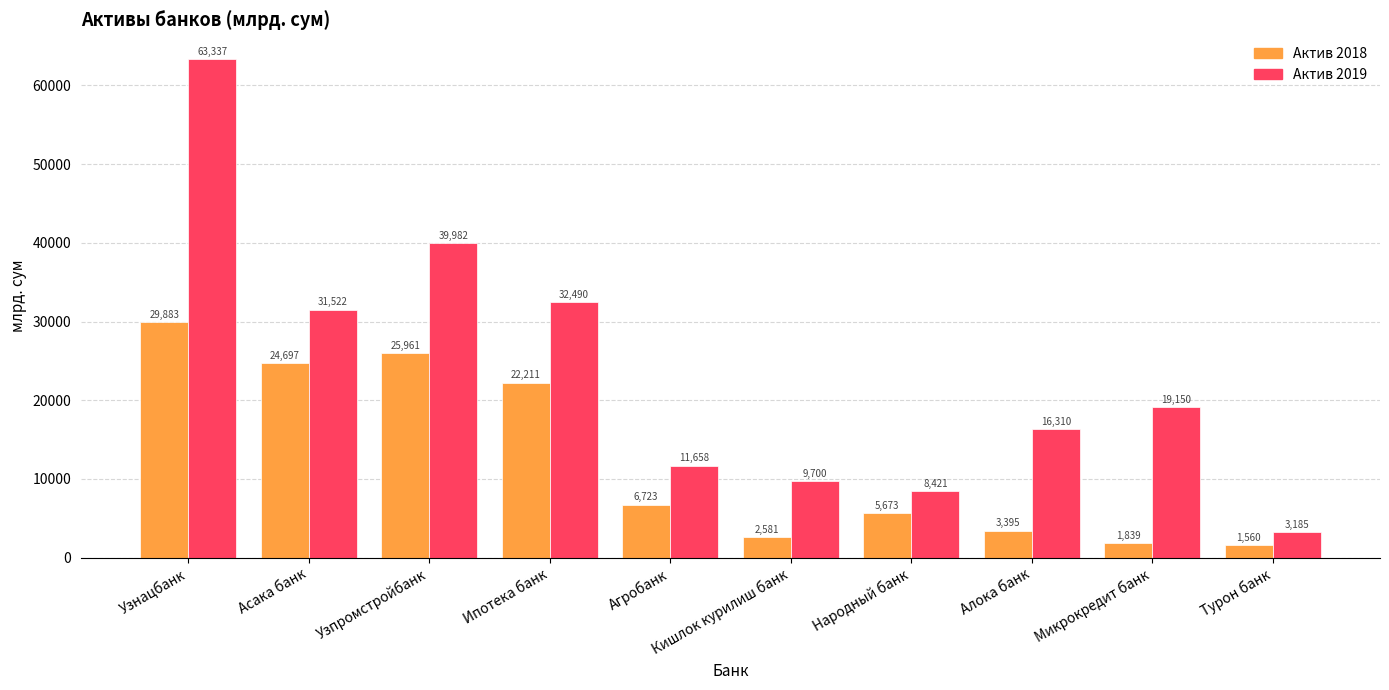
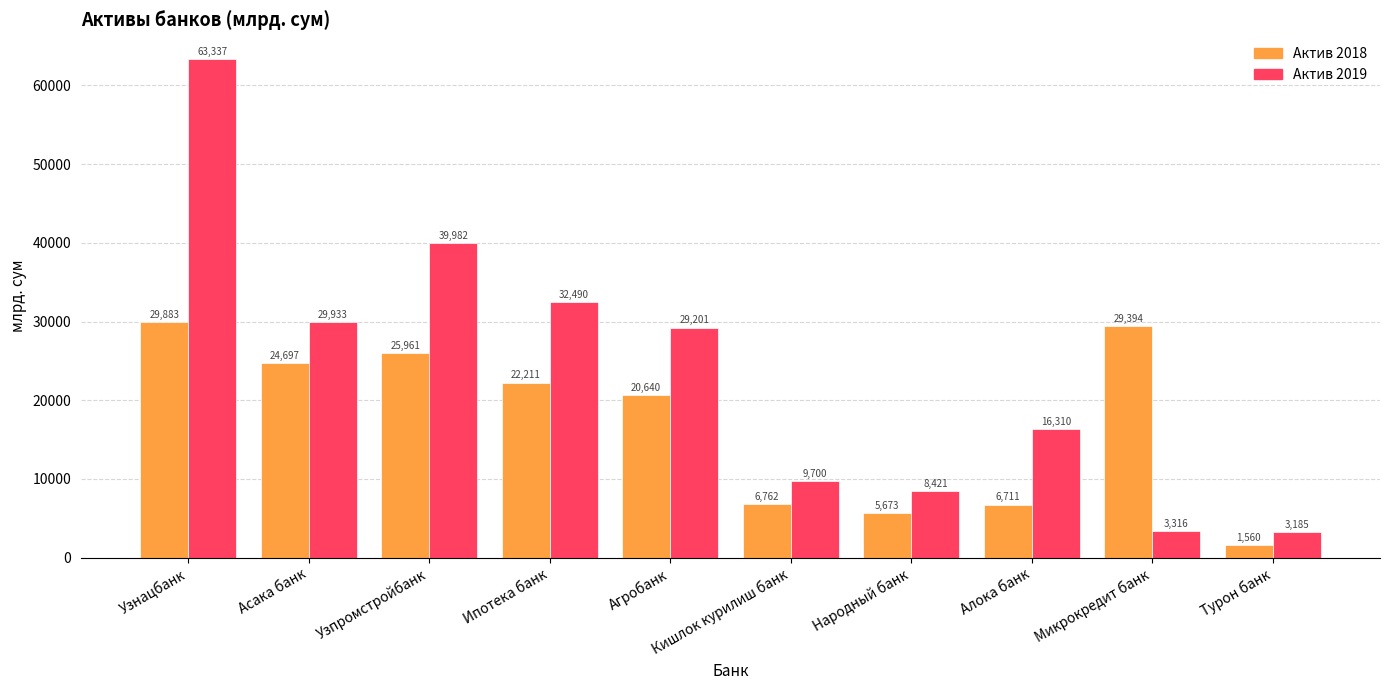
Актив 2019, Асака банк: 31,522 -> 29,933
Актив 2018, Агробанк: 6,723 -> 20,640
Актив 2019, Агробанк: 11,658 -> 29,201
Актив 2018, Кишлок курилиш банк: 2,581 -> 6,762
Актив 2018, Алока банк: 3,395 -> 6,711
Актив 2018, Микрокредит банк: 1,839 -> 29,394
Актив 2019, Микрокредит банк: 19,150 -> 3,316
